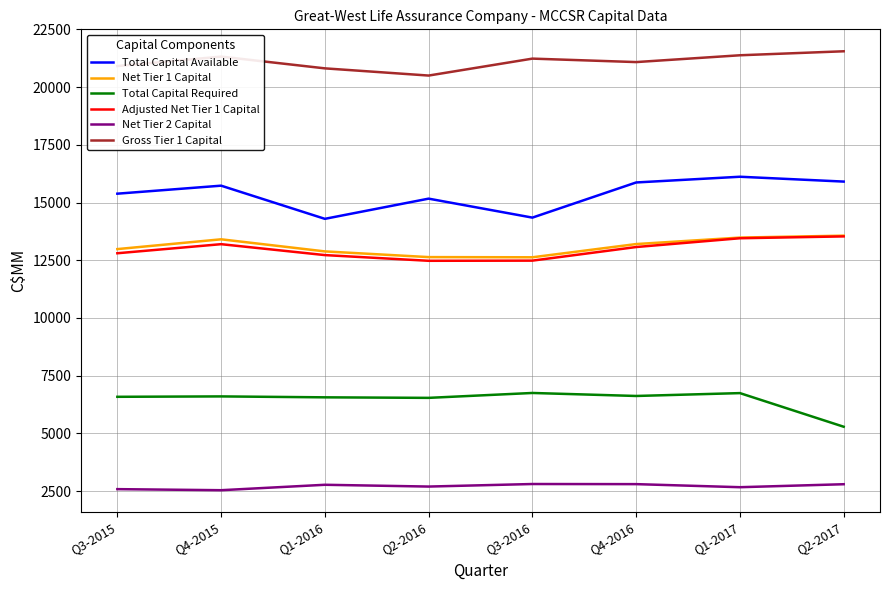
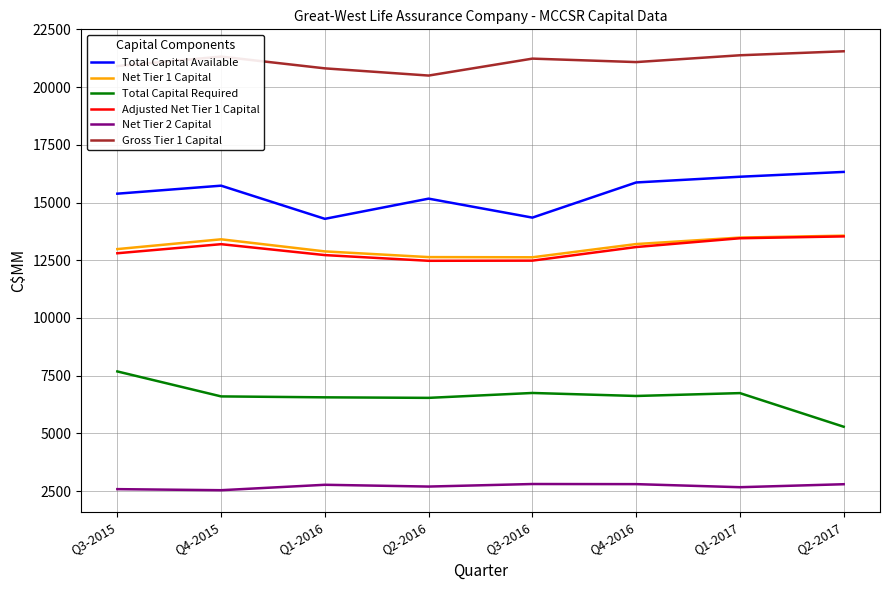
Total Capital Required, Q3-2015: 6600 -> 7700
Total Capital Available, Q2-2017: 15900 -> 16300
